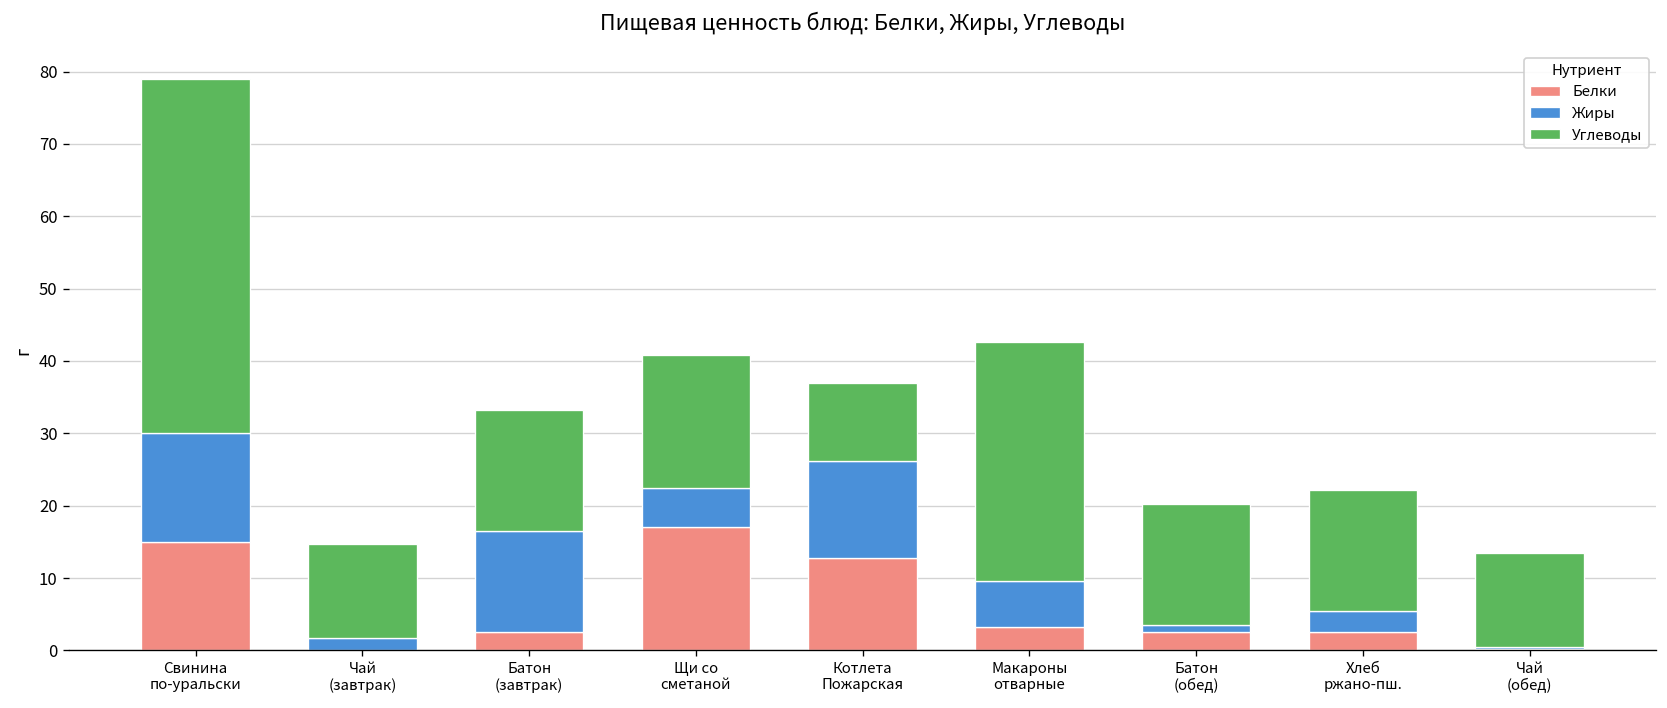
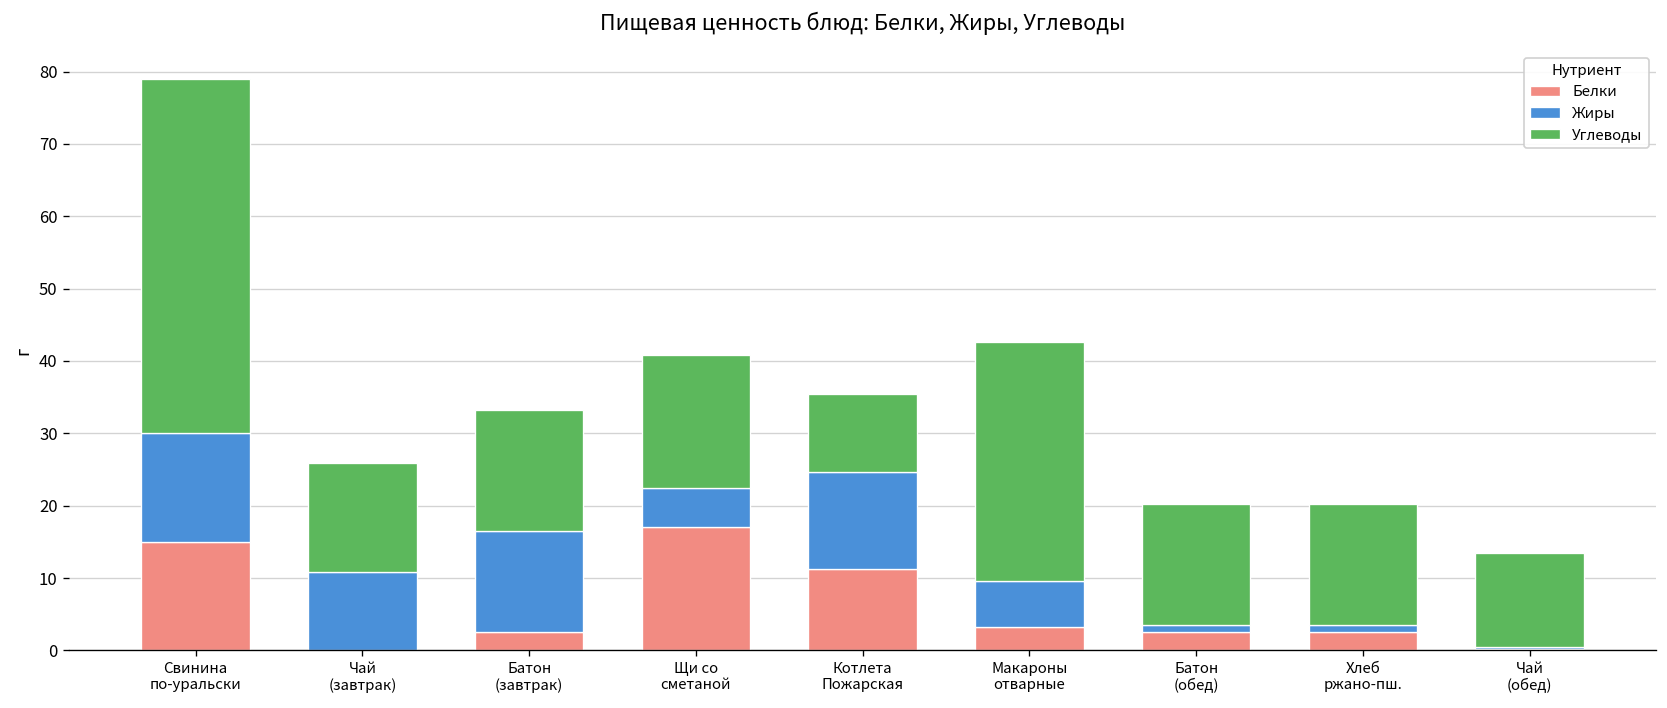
Жиры, Чай (завтрак): 2 -> 11
Углеводы, Чай (завтрак): 13 -> 15
Белки, Котлета Пожарская: 13 -> 11
Жиры, Хлеб ржано-пш.: 3 -> 1
